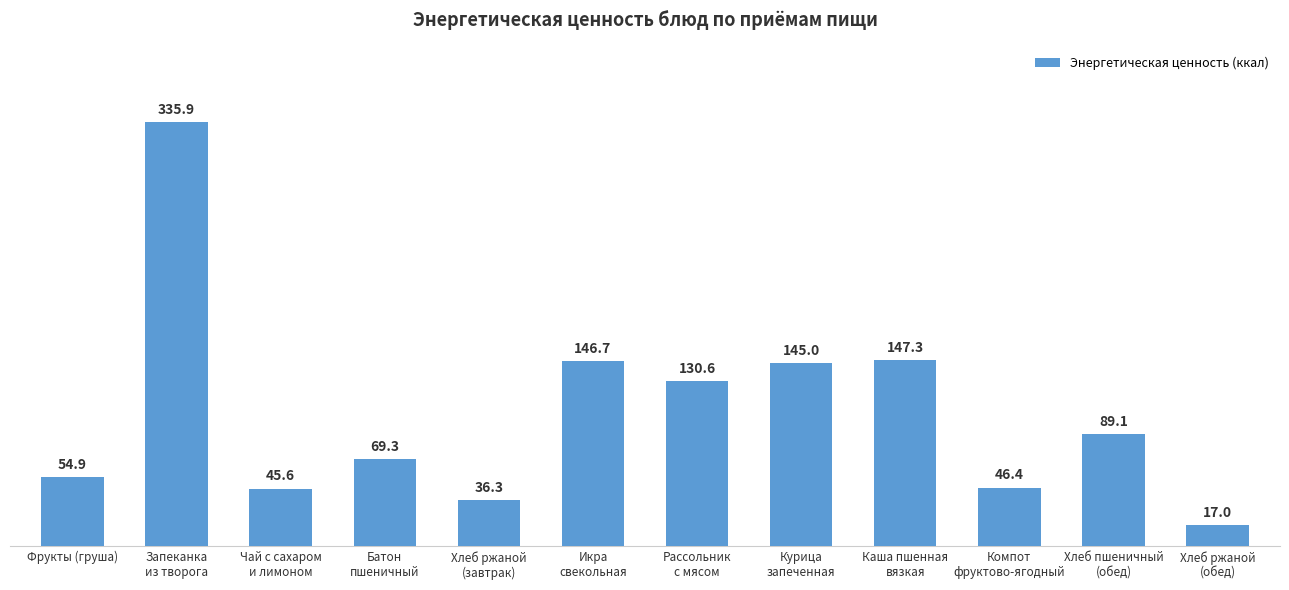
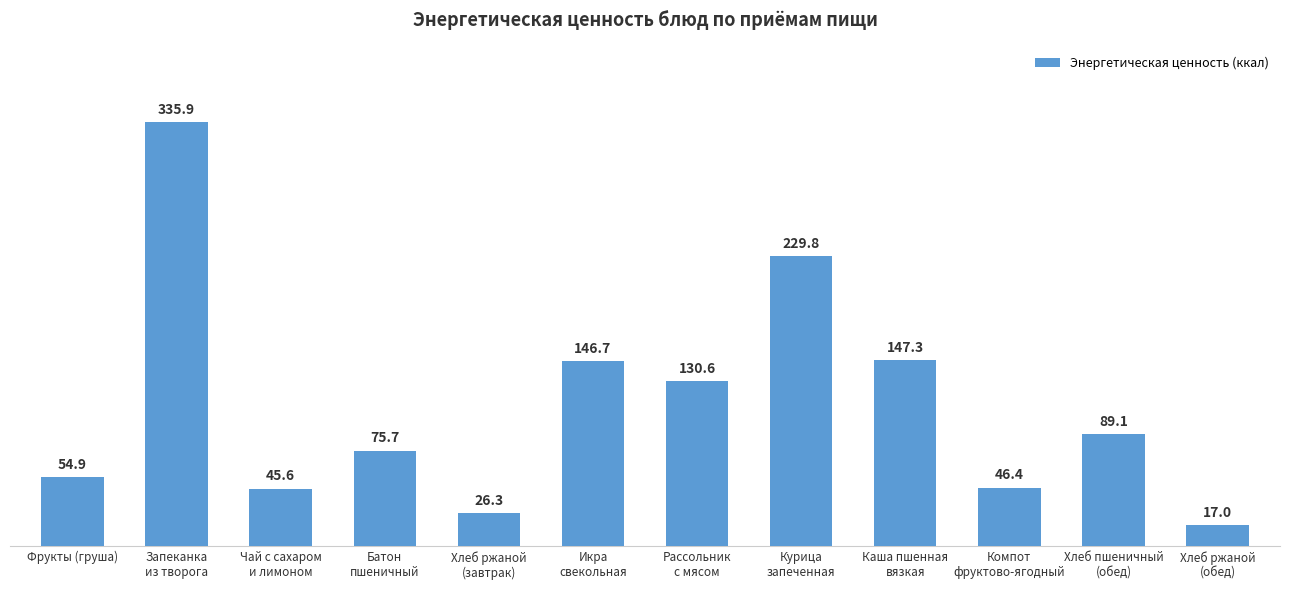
Батон пшеничный: 69.3 -> 75.7
Хлеб ржаной (завтрак): 36.3 -> 26.3
Курица запеченная: 145.0 -> 229.8
